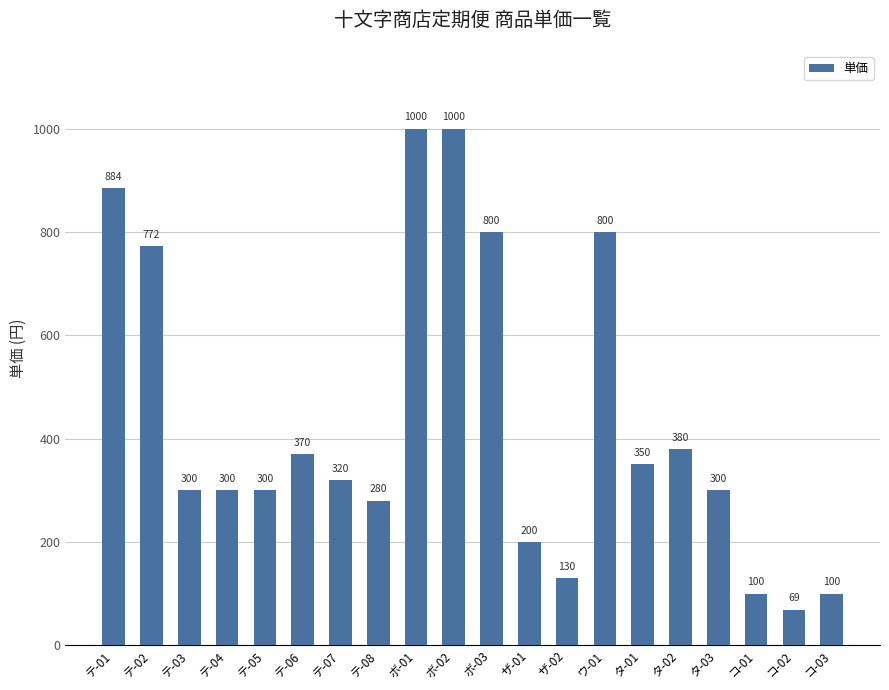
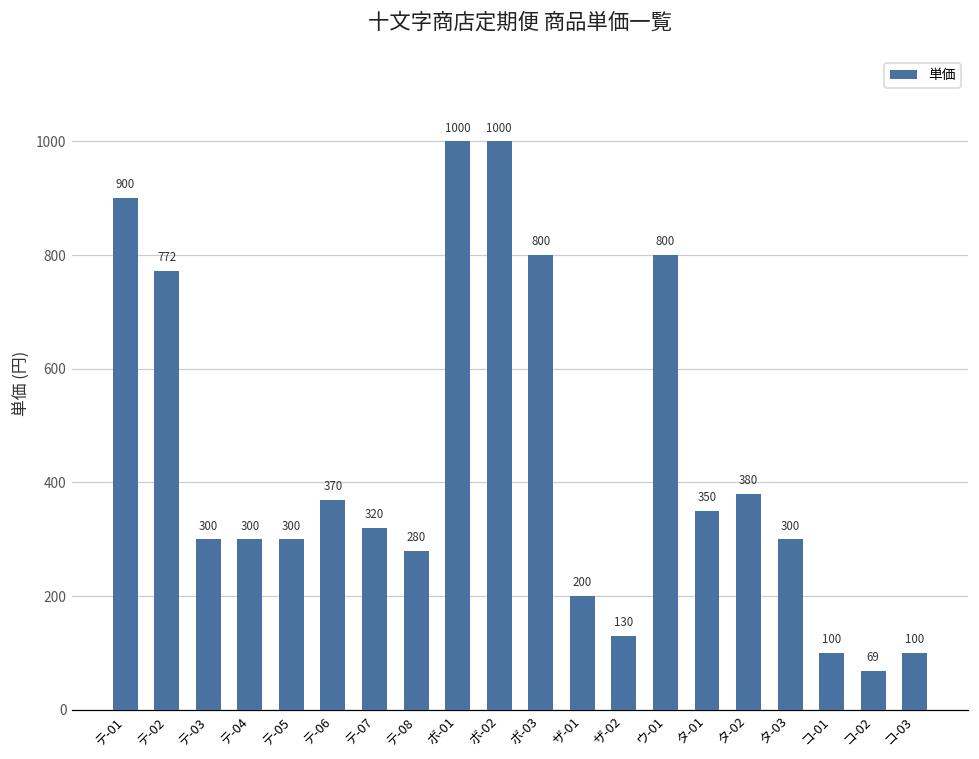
テ-01: 884 -> 900
